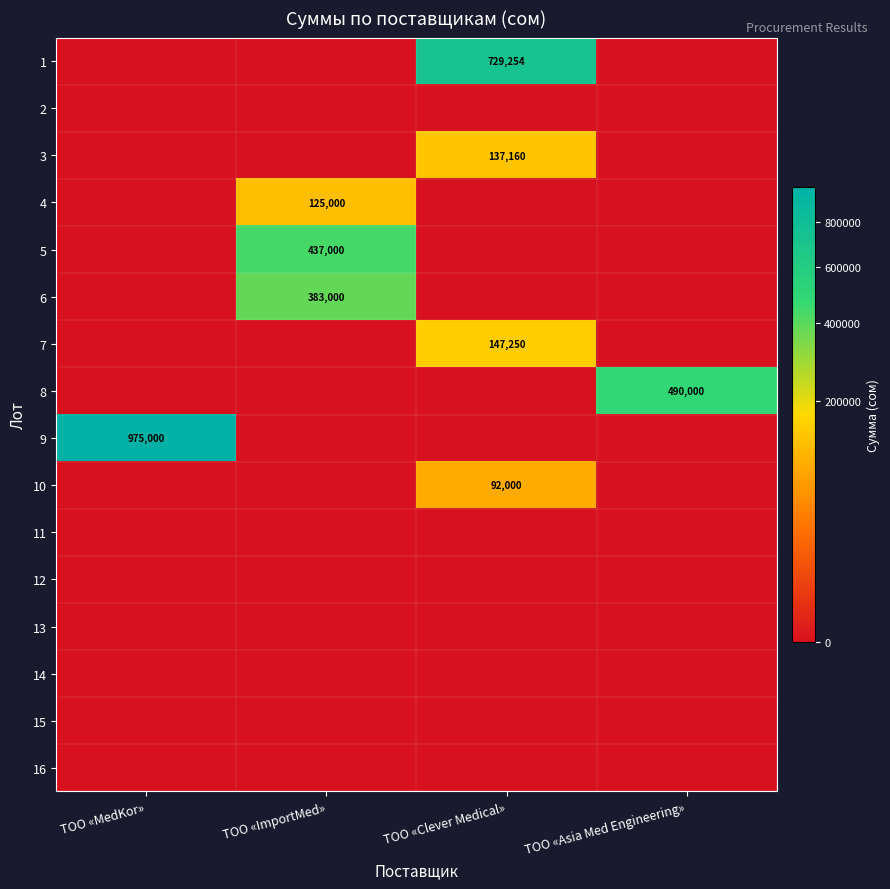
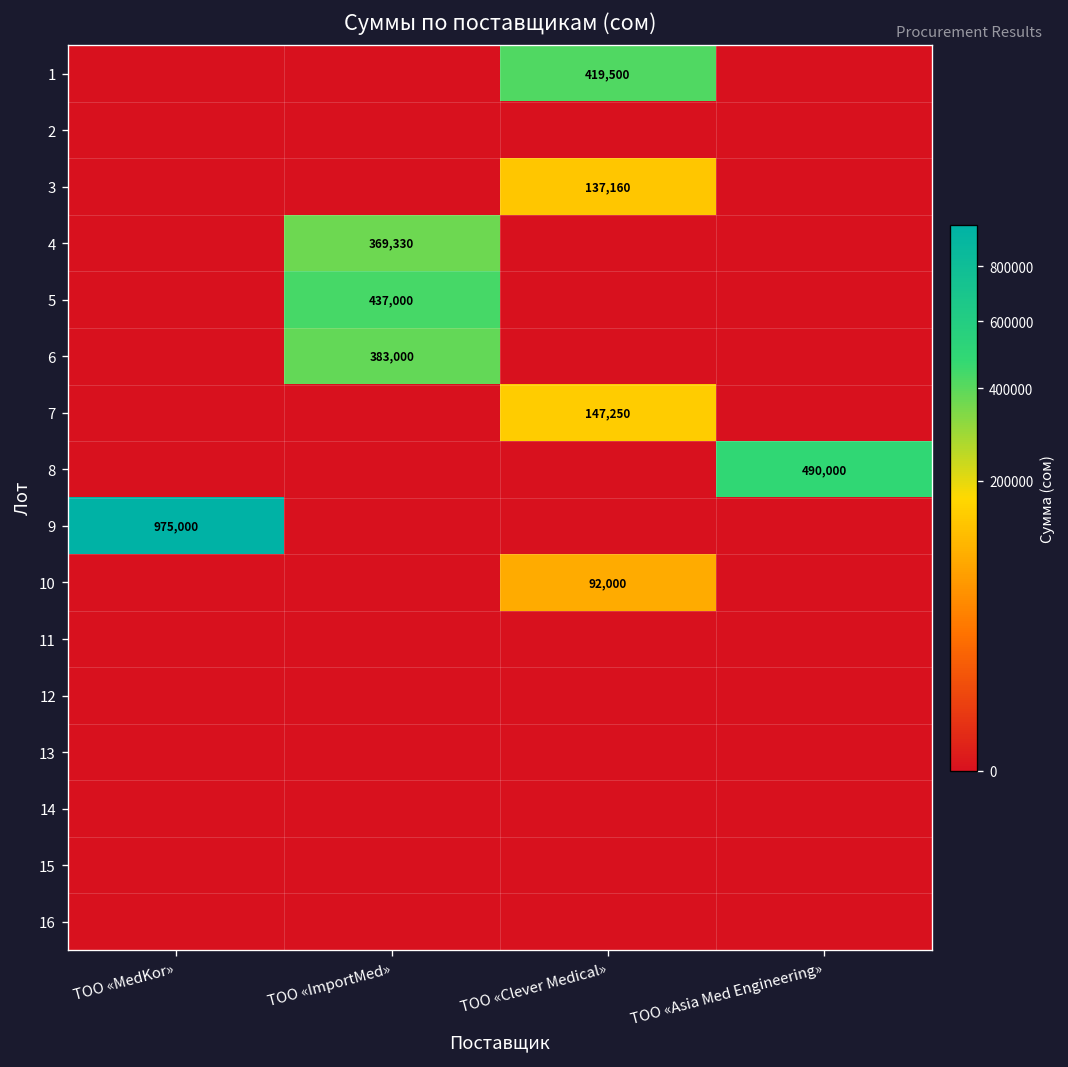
1, ТОО «Clever Medical»: 729,254 -> 419,500
4, ТОО «ImportMed»: 125,000 -> 369,330
